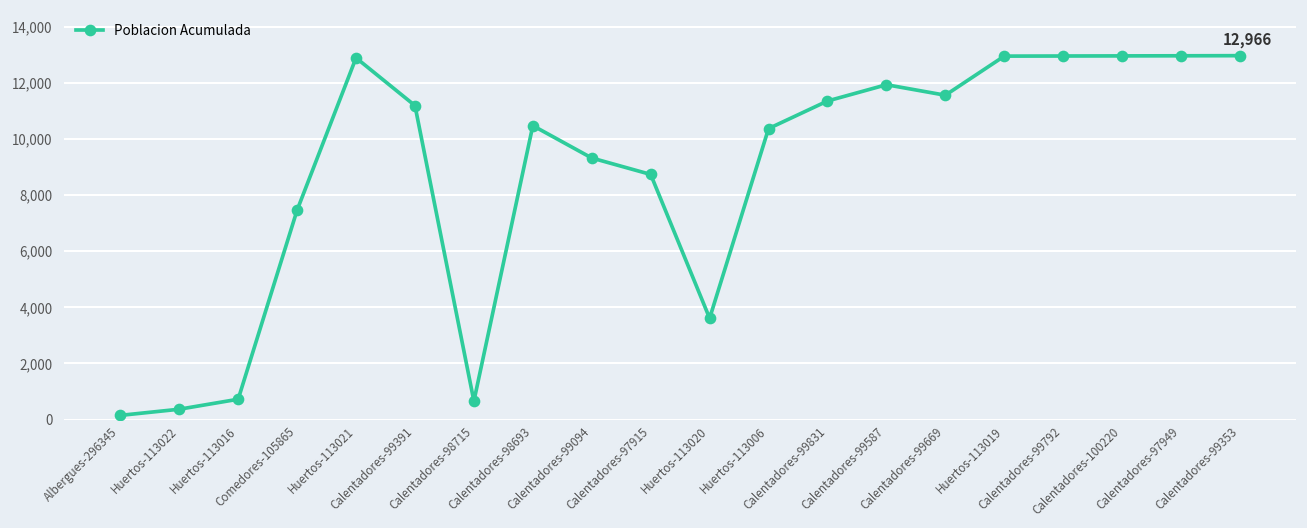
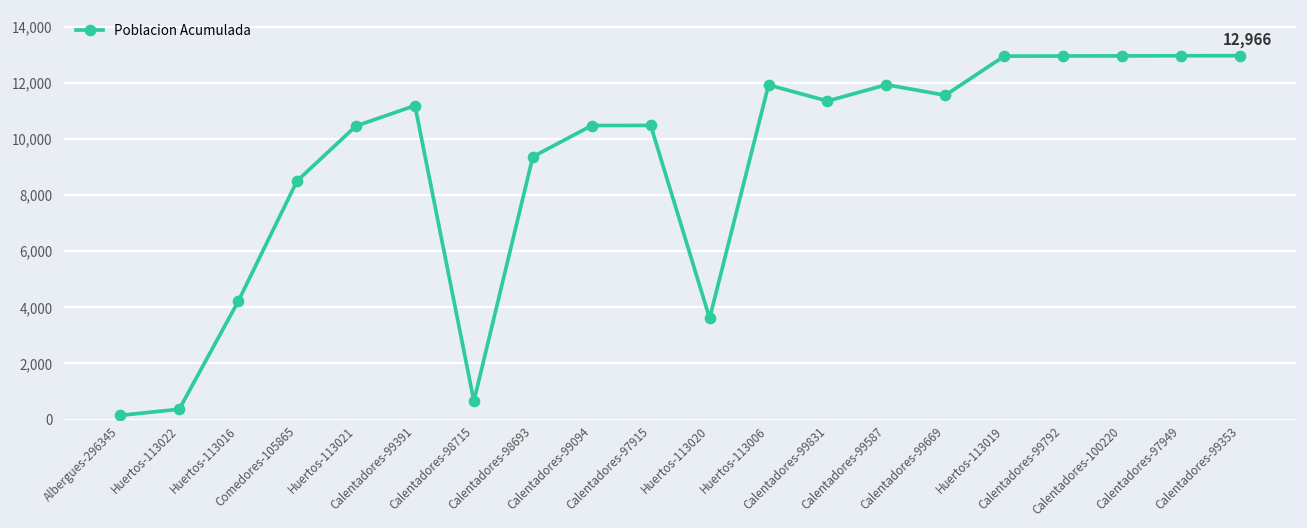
Huertos-113016: 700 -> 4,200
Comedores-105865: 7,500 -> 8,500
Huertos-113021: 12,900 -> 10,500
Calentadores-98693: 10,500 -> 9,400
Calentadores-99094: 9,300 -> 10,500
Calentadores-97915: 8,700 -> 10,500
Huertos-113006: 10,400 -> 11,900
